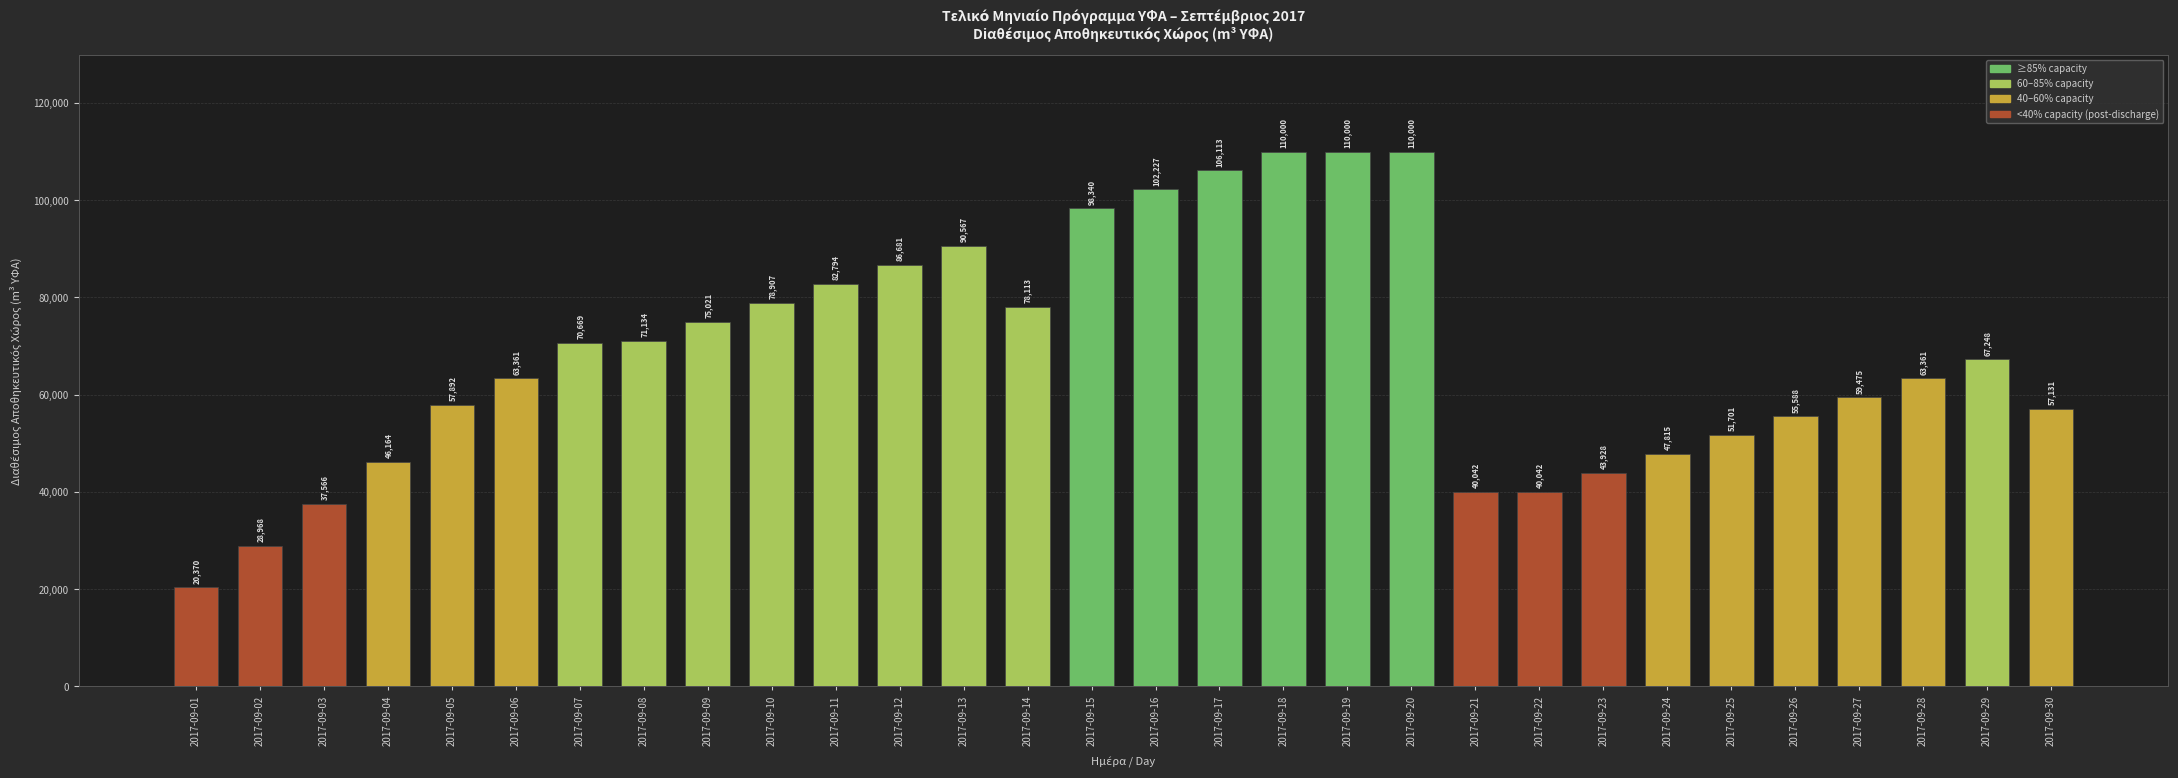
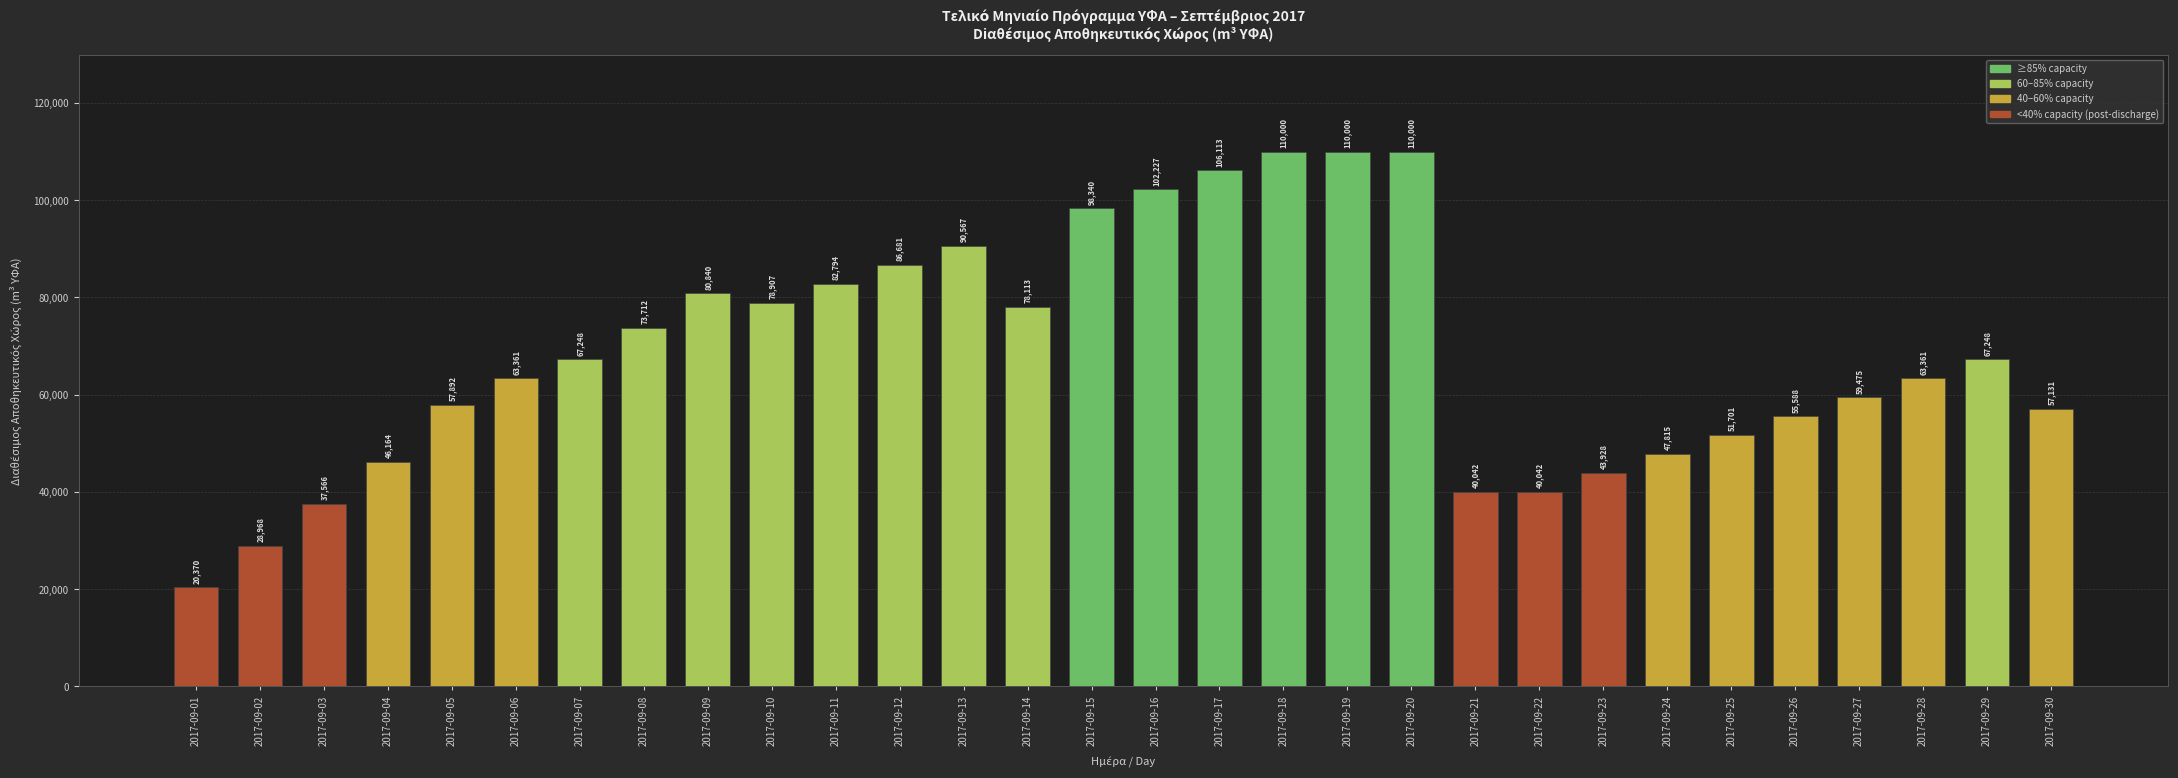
2017-09-07: 70,669 -> 67,248
2017-09-08: 71,134 -> 73,712
2017-09-09: 75,021 -> 80,840
